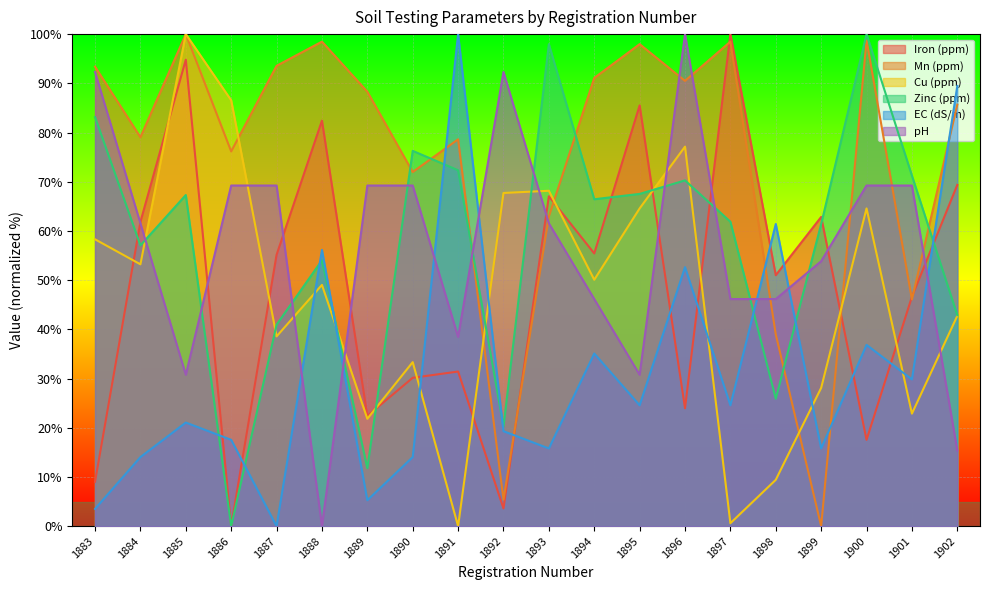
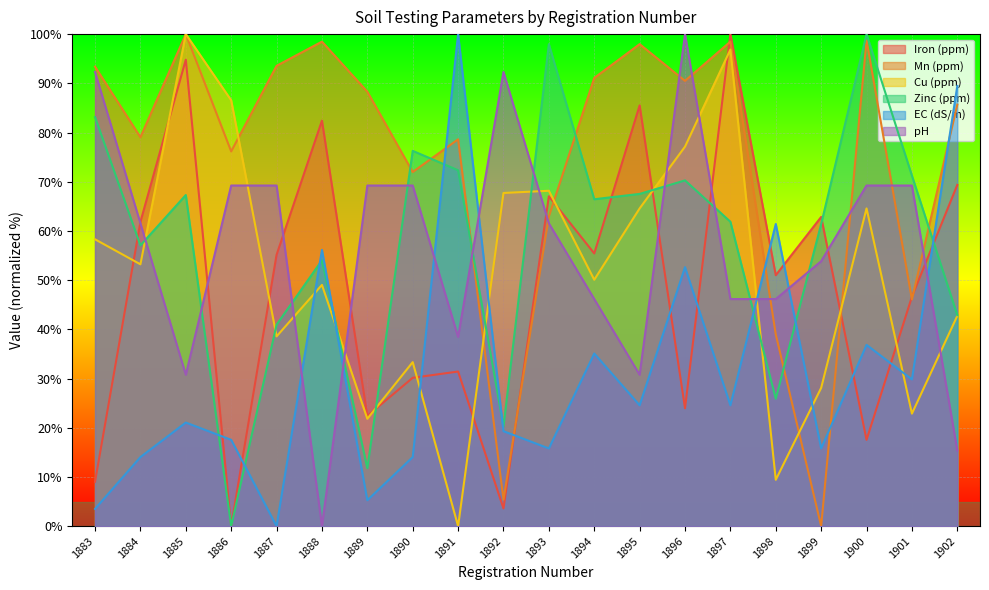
Cu (ppm), 1897: 1% -> 97%
